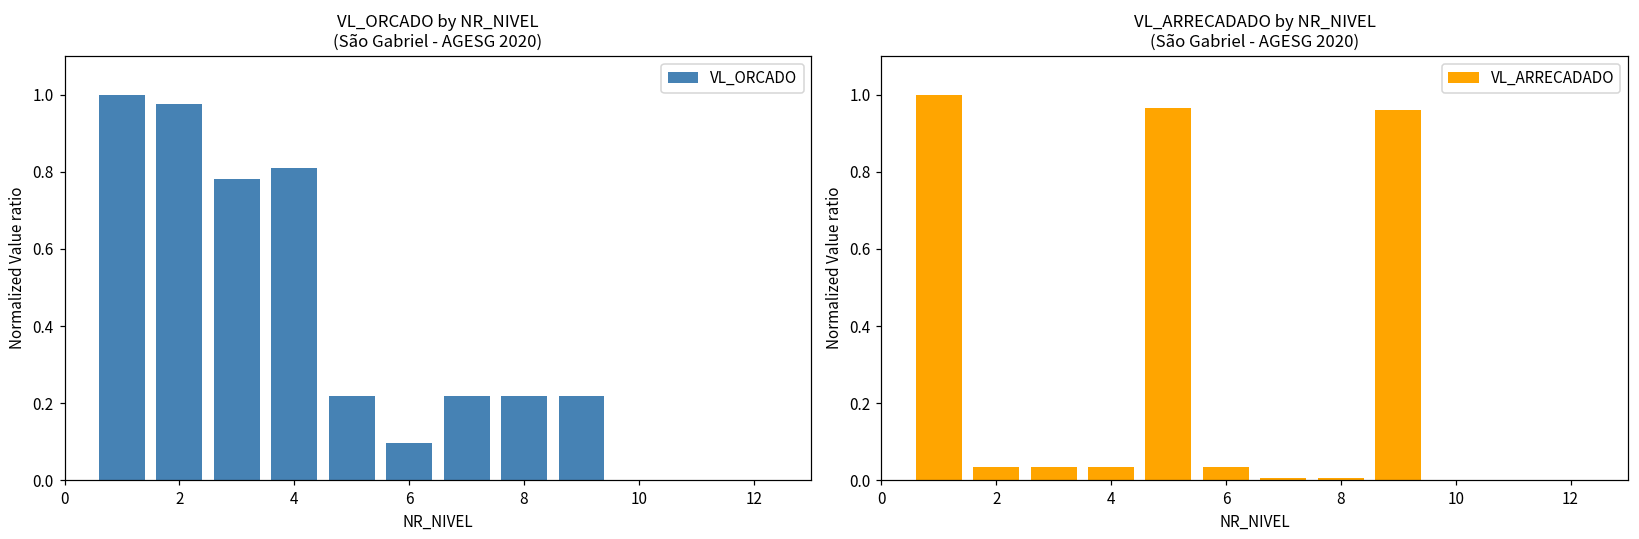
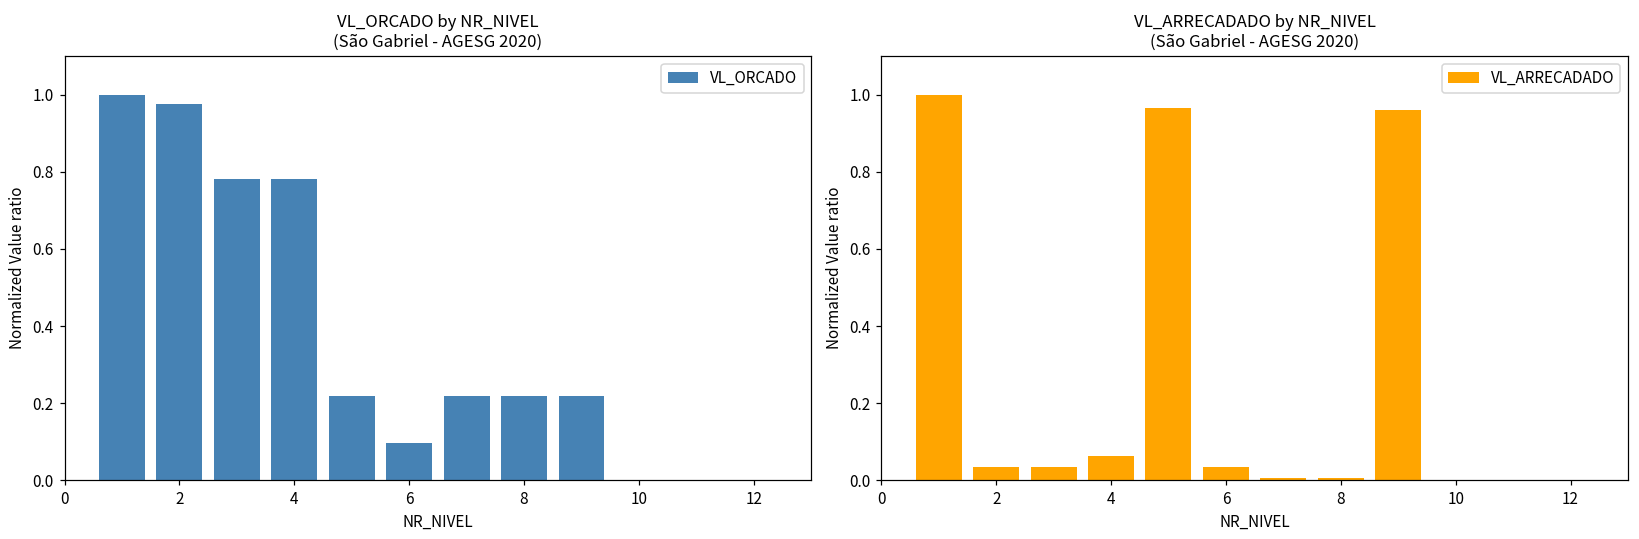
VL_ORCADO by NR_NIVEL (São Gabriel - AGESG 2020), 4: 0.81 -> 0.78
VL_ARRECADADO by NR_NIVEL (São Gabriel - AGESG 2020), 4: 0.03 -> 0.06
